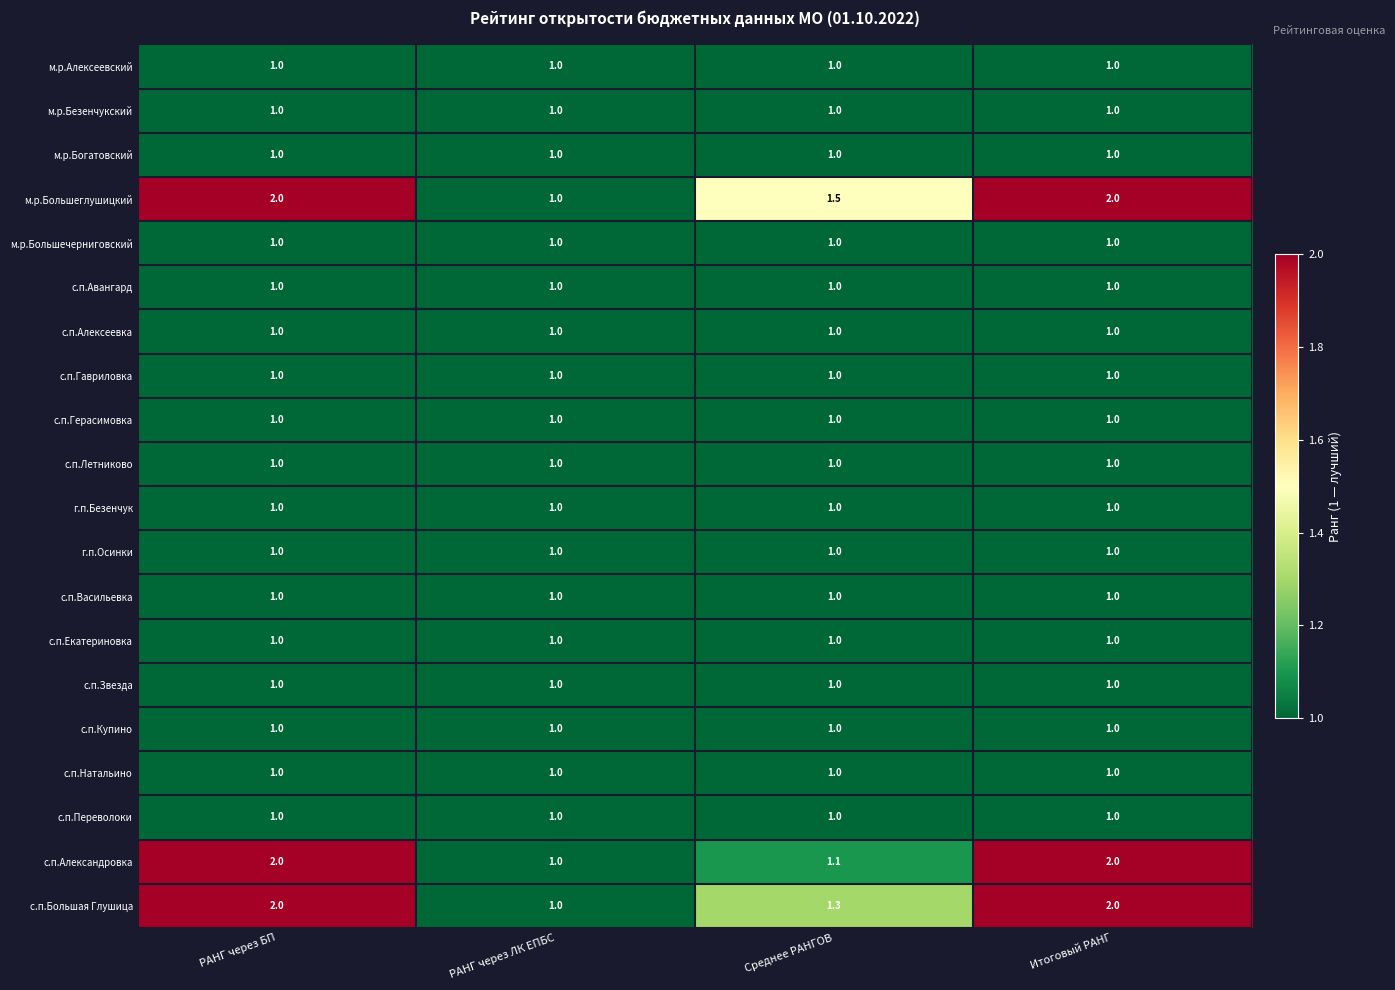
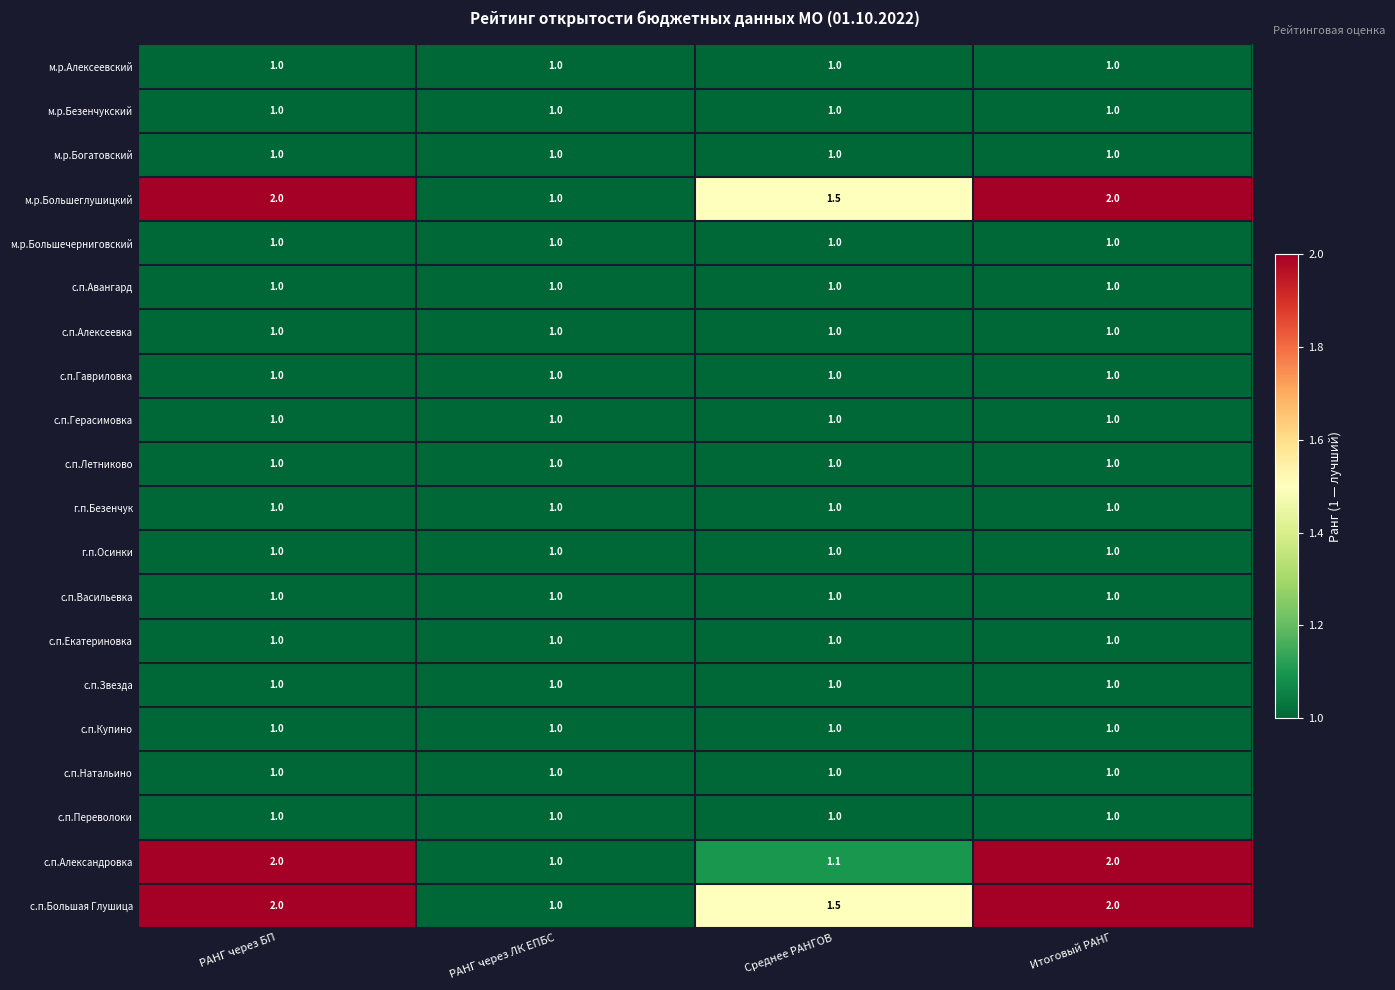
с.п.Большая Глушица, Среднее РАНГОВ: 1.3 -> 1.5
